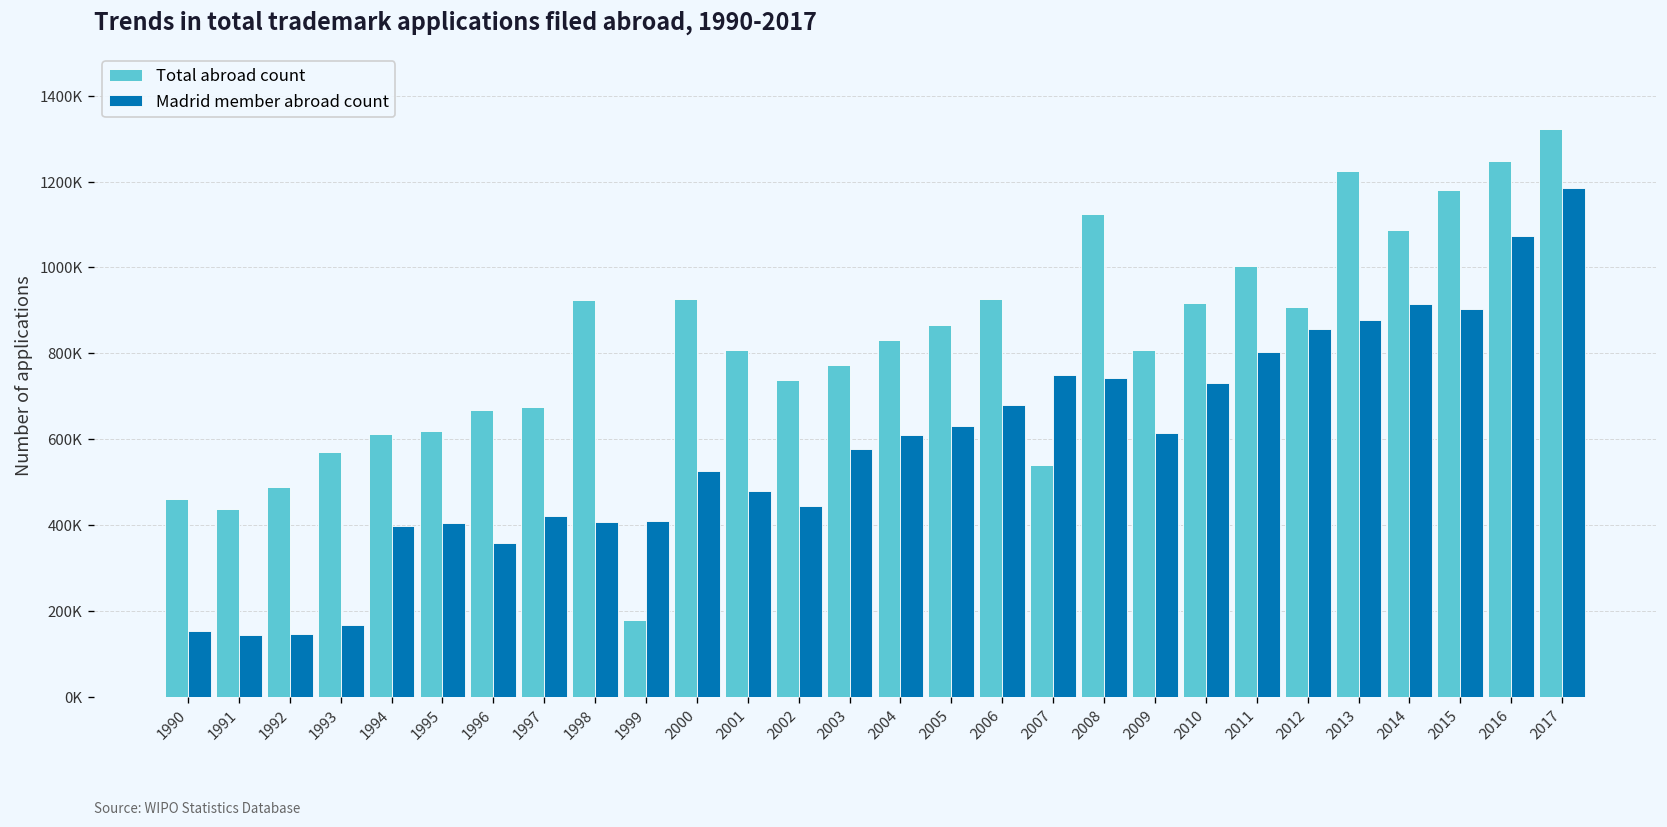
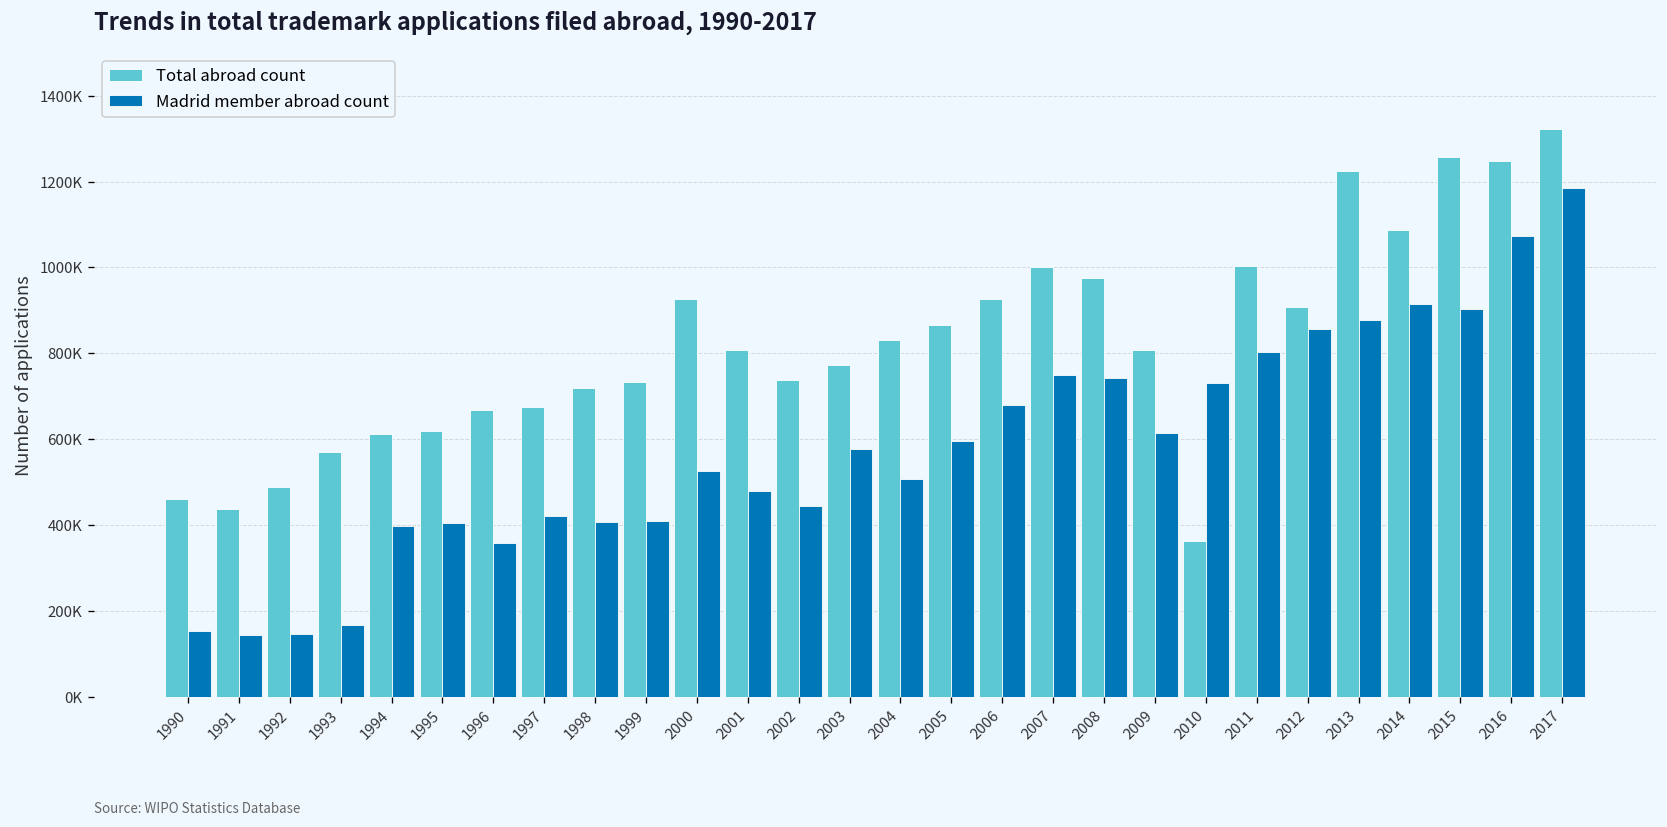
Total abroad count, 1998: 920000 -> 720000
Total abroad count, 1999: 180000 -> 730000
Madrid member abroad count, 2004: 610000 -> 510000
Madrid member abroad count, 2005: 630000 -> 600000
Total abroad count, 2007: 540000 -> 1000000
Total abroad count, 2008: 1130000 -> 980000
Total abroad count, 2010: 920000 -> 360000
Total abroad count, 2015: 1180000 -> 1260000
